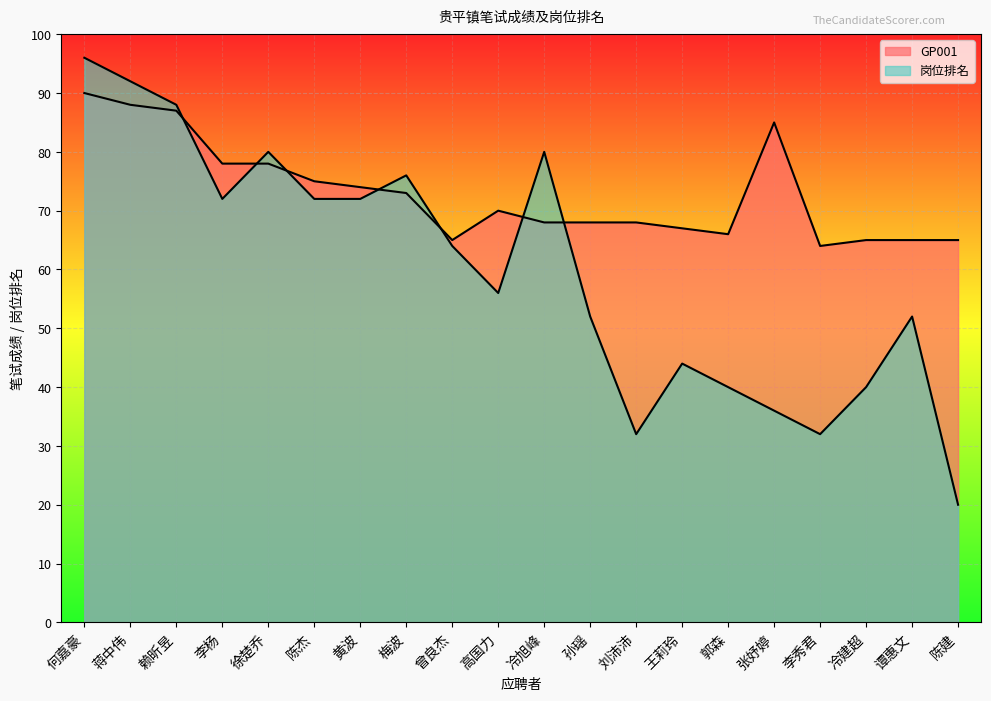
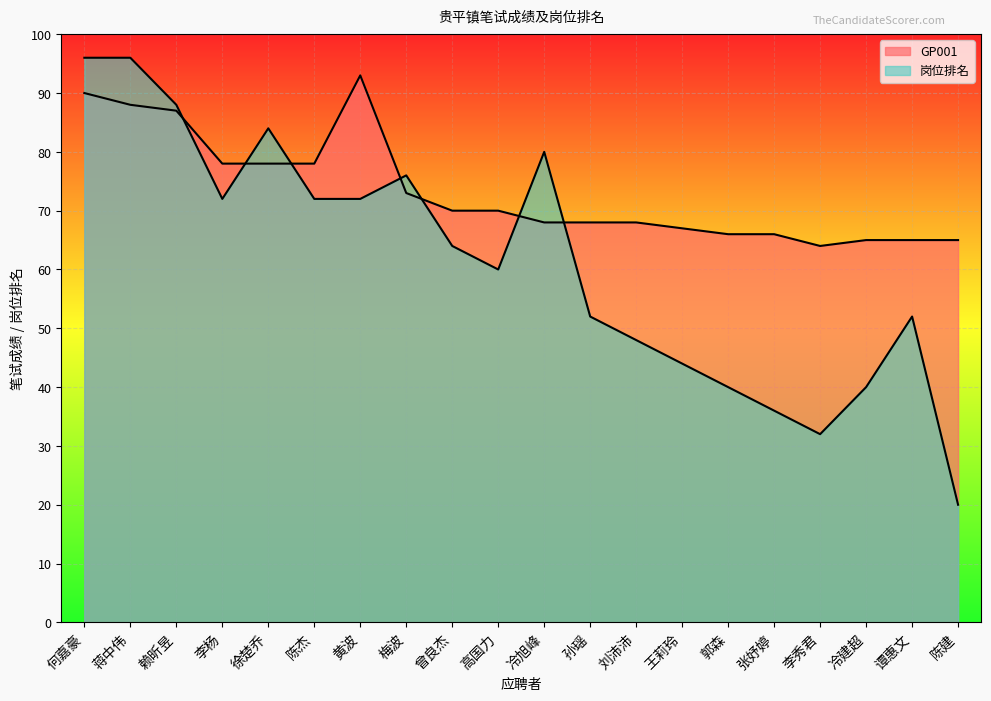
岗位排名, 蒋中伟: 92 -> 96
岗位排名, 徐楚乔: 80 -> 84
GP001, 陈杰: 75 -> 78
GP001, 黄波: 74 -> 93
GP001, 曾良杰: 65 -> 70
岗位排名, 高国力: 56 -> 60
岗位排名, 刘沛沛: 32 -> 48
GP001, 张妤婷: 85 -> 66
